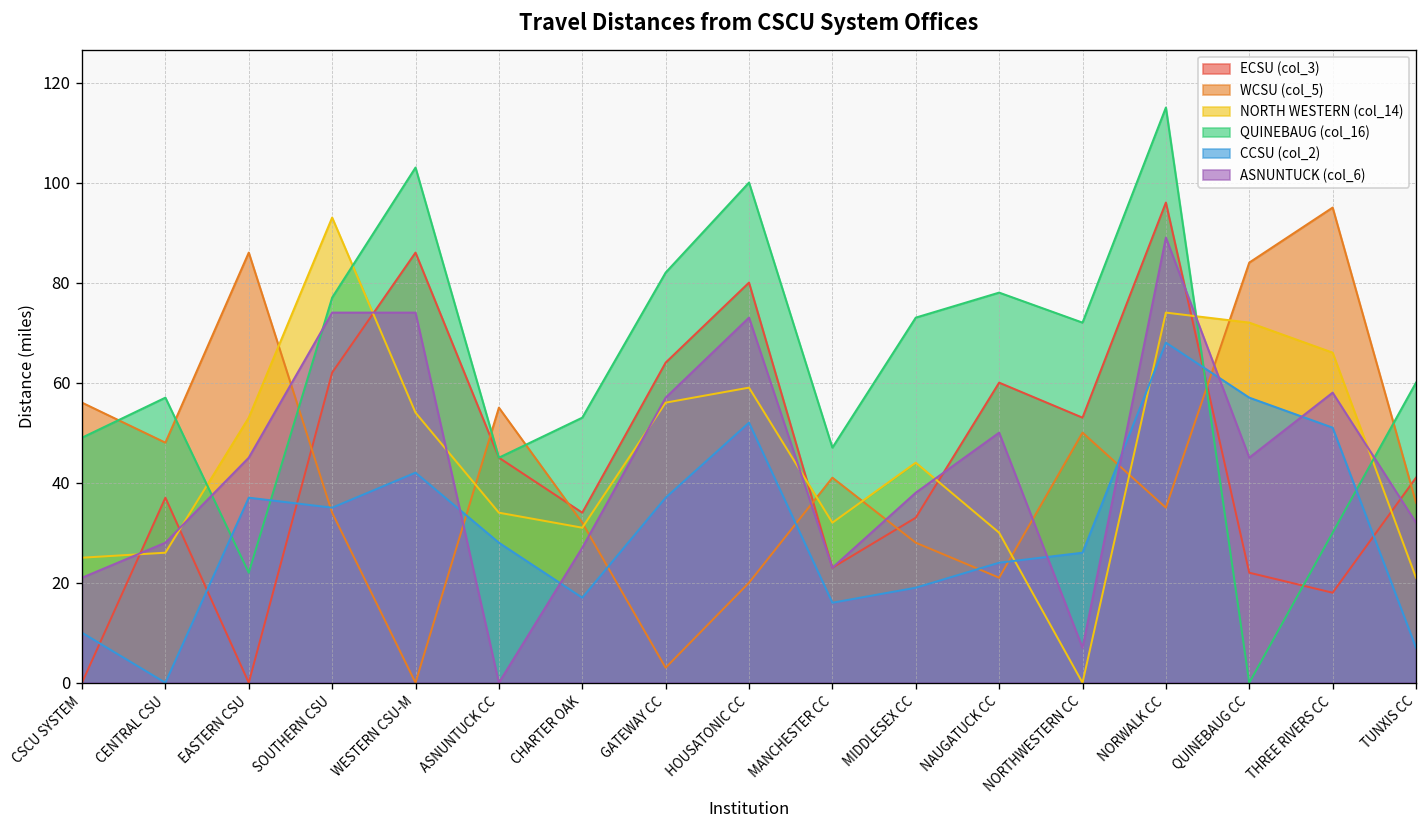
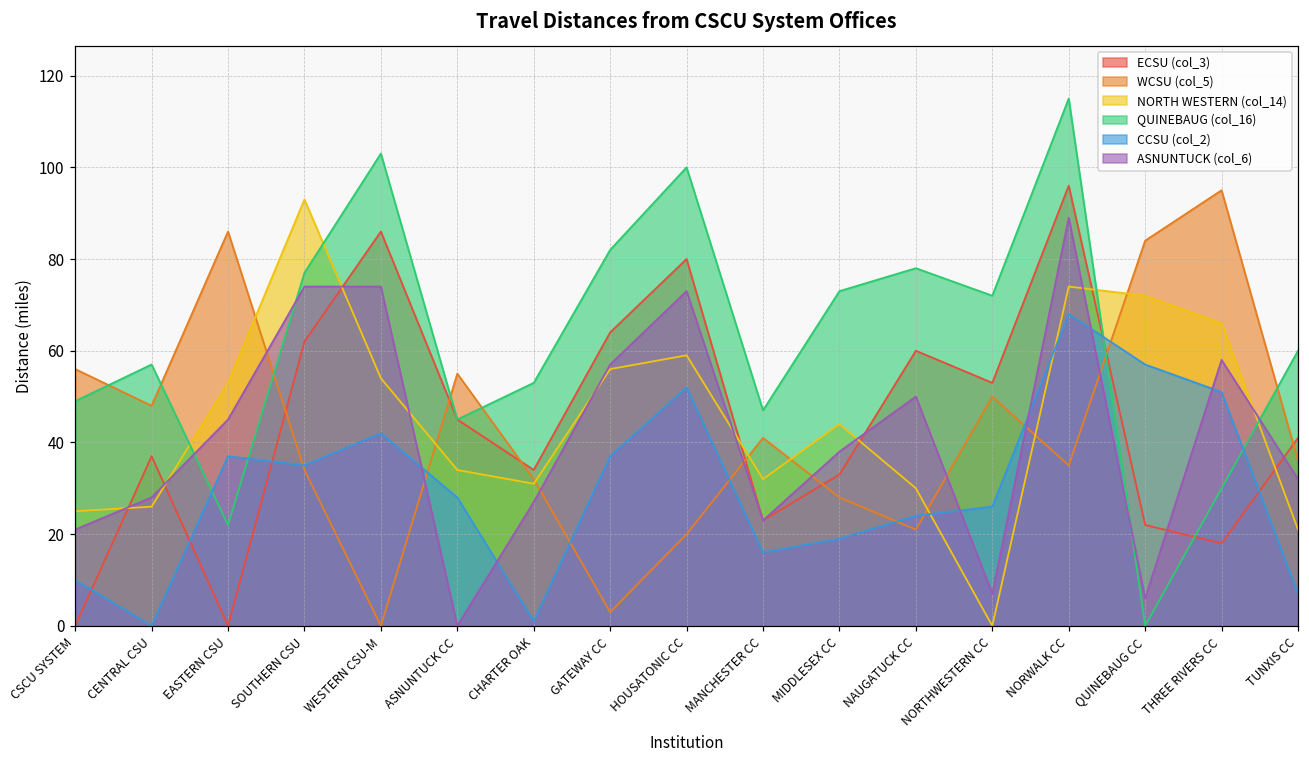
CCSU (col_2), CHARTER OAK: 17 -> 1
ASNUNTUCK (col_6), QUINEBAUG CC: 45 -> 6
